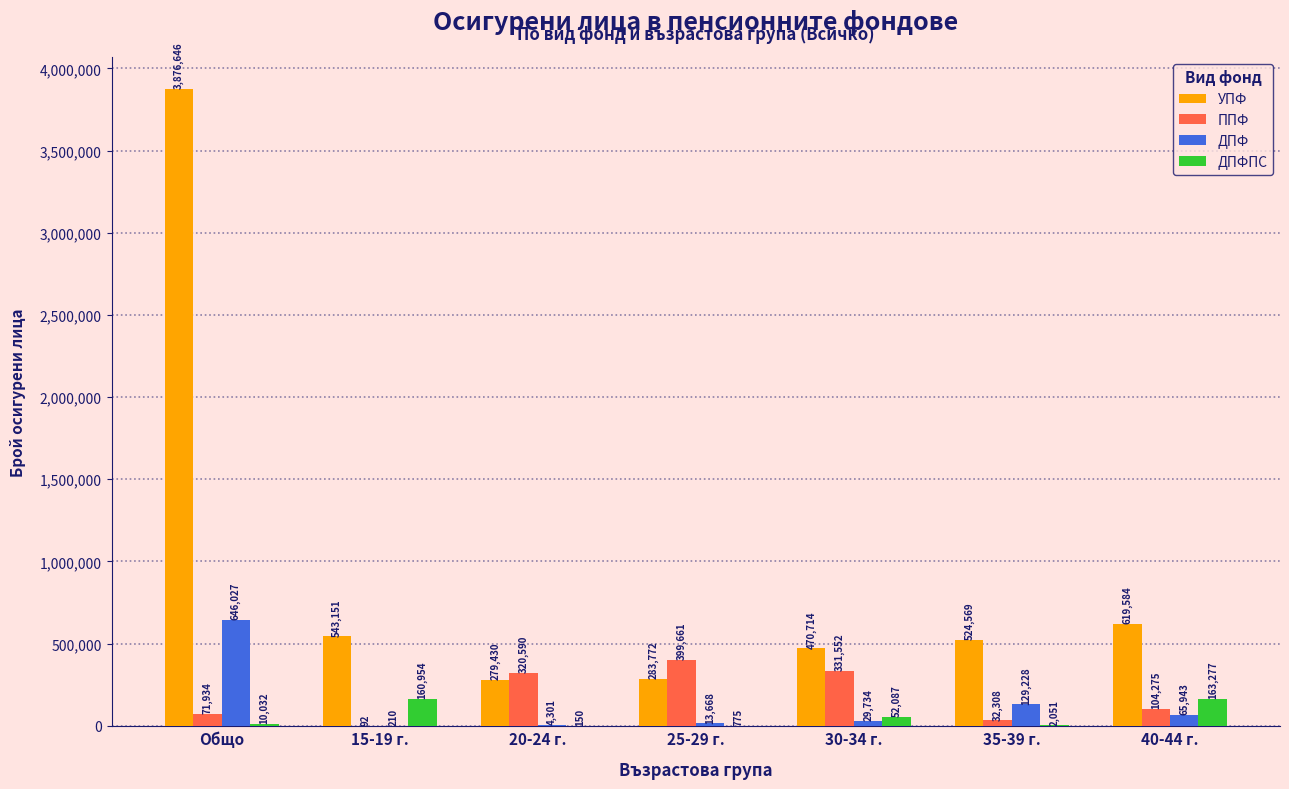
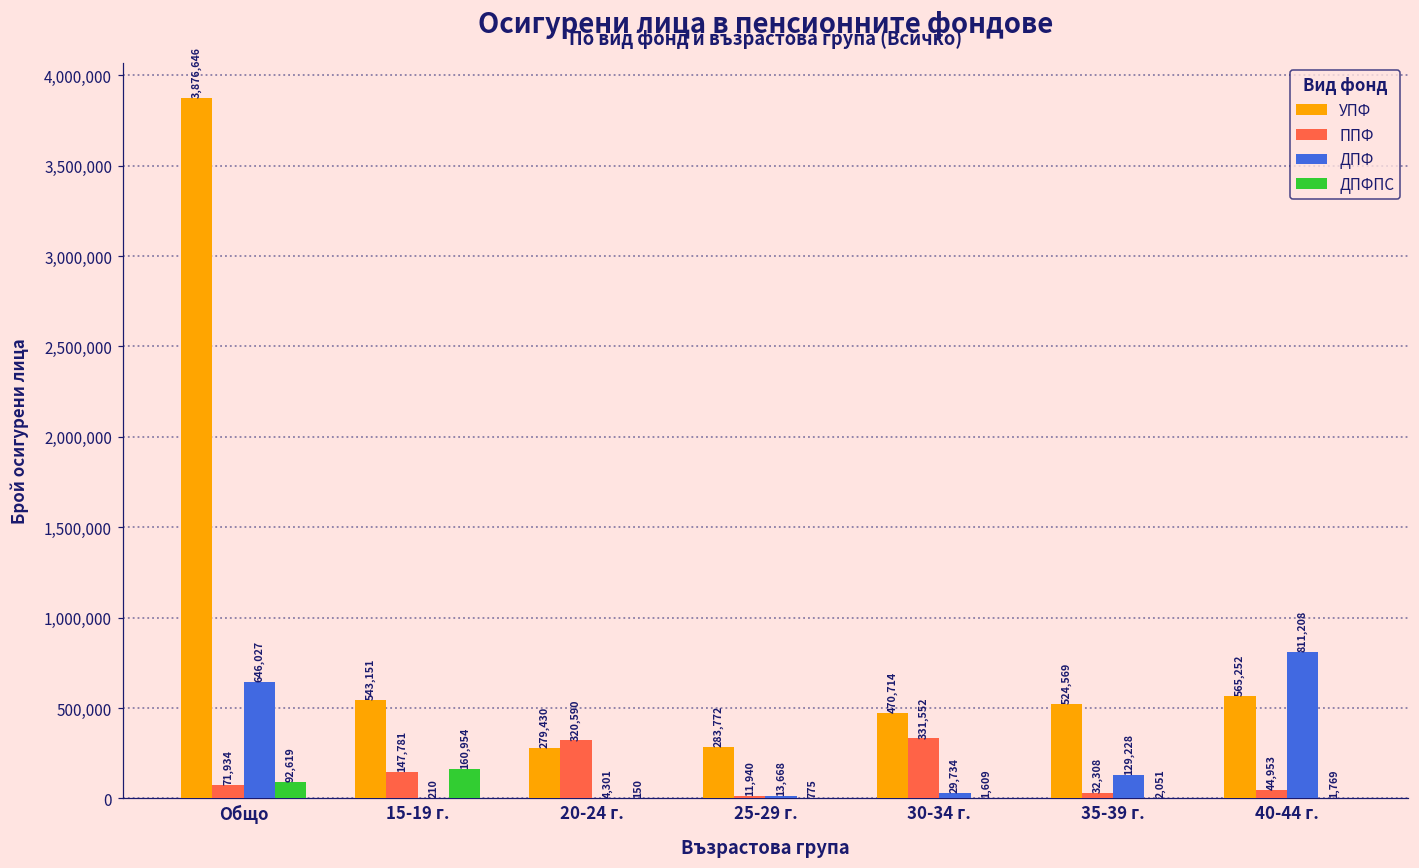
ДПФПС, Общо: 10,032 -> 92,619
ППФ, 15-19 г.: 92 -> 147,781
ППФ, 25-29 г.: 399,661 -> 11,940
ДПФПС, 30-34 г.: 52,087 -> 1,609
УПФ, 40-44 г.: 619,584 -> 565,252
ППФ, 40-44 г.: 104,275 -> 44,953
ДПФ, 40-44 г.: 65,943 -> 811,208
ДПФПС, 40-44 г.: 163,277 -> 1,769
